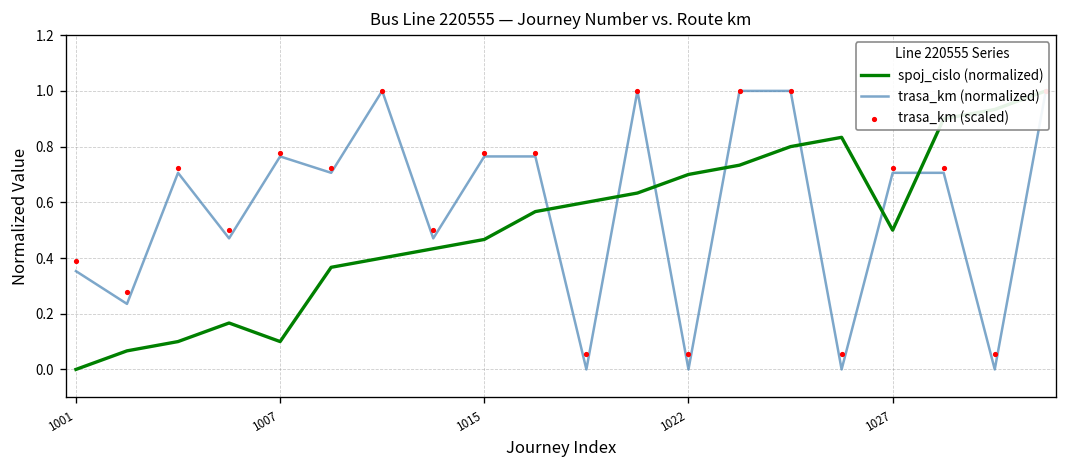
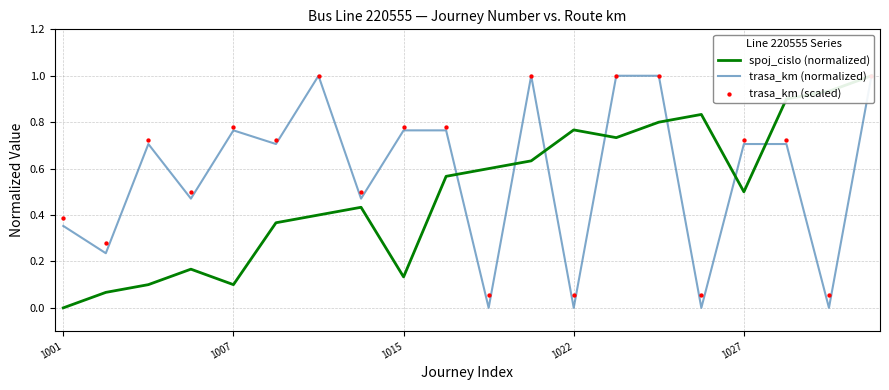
spoj_cislo (normalized), 1015: 0.47 -> 0.13
spoj_cislo (normalized), 1022: 0.70 -> 0.77
